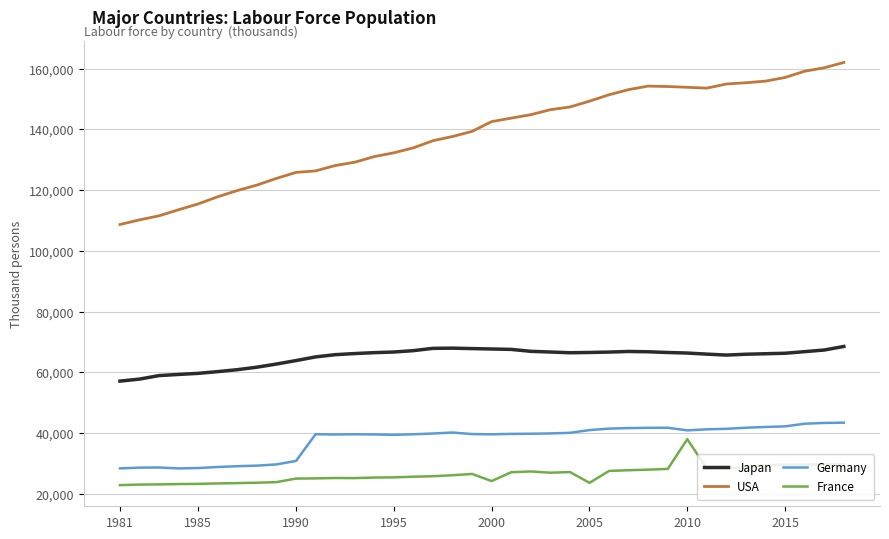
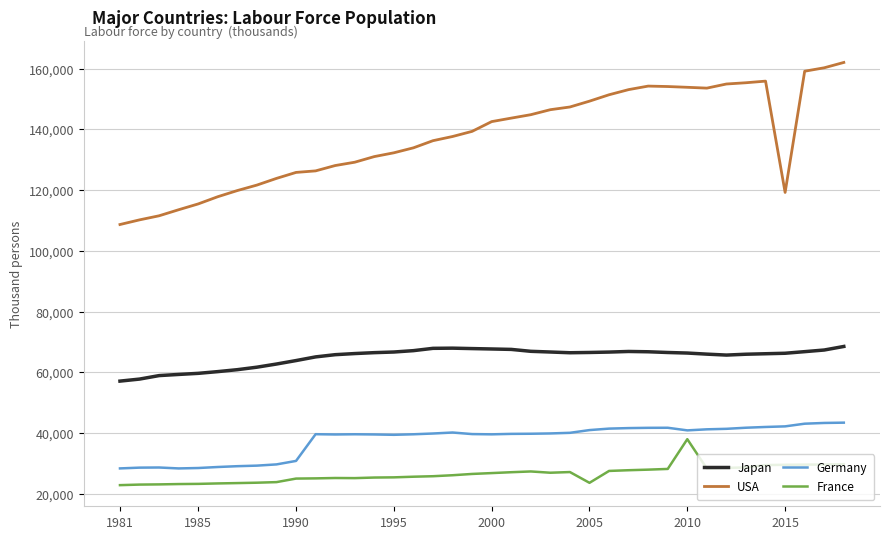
France, 2000: 24,000 -> 27,000
USA, 2015: 157,000 -> 119,000
